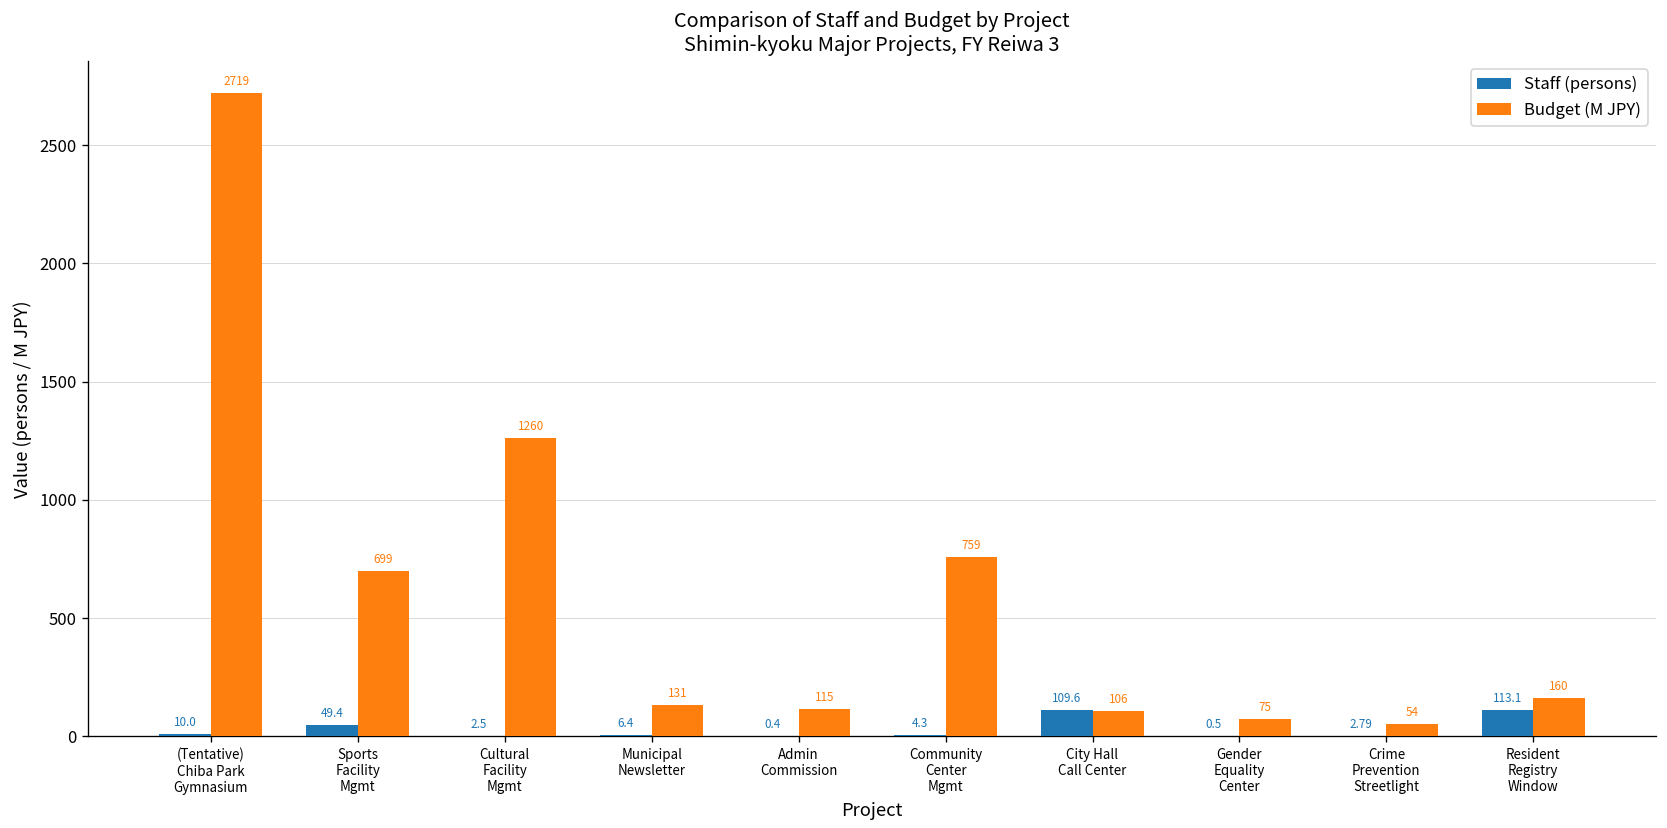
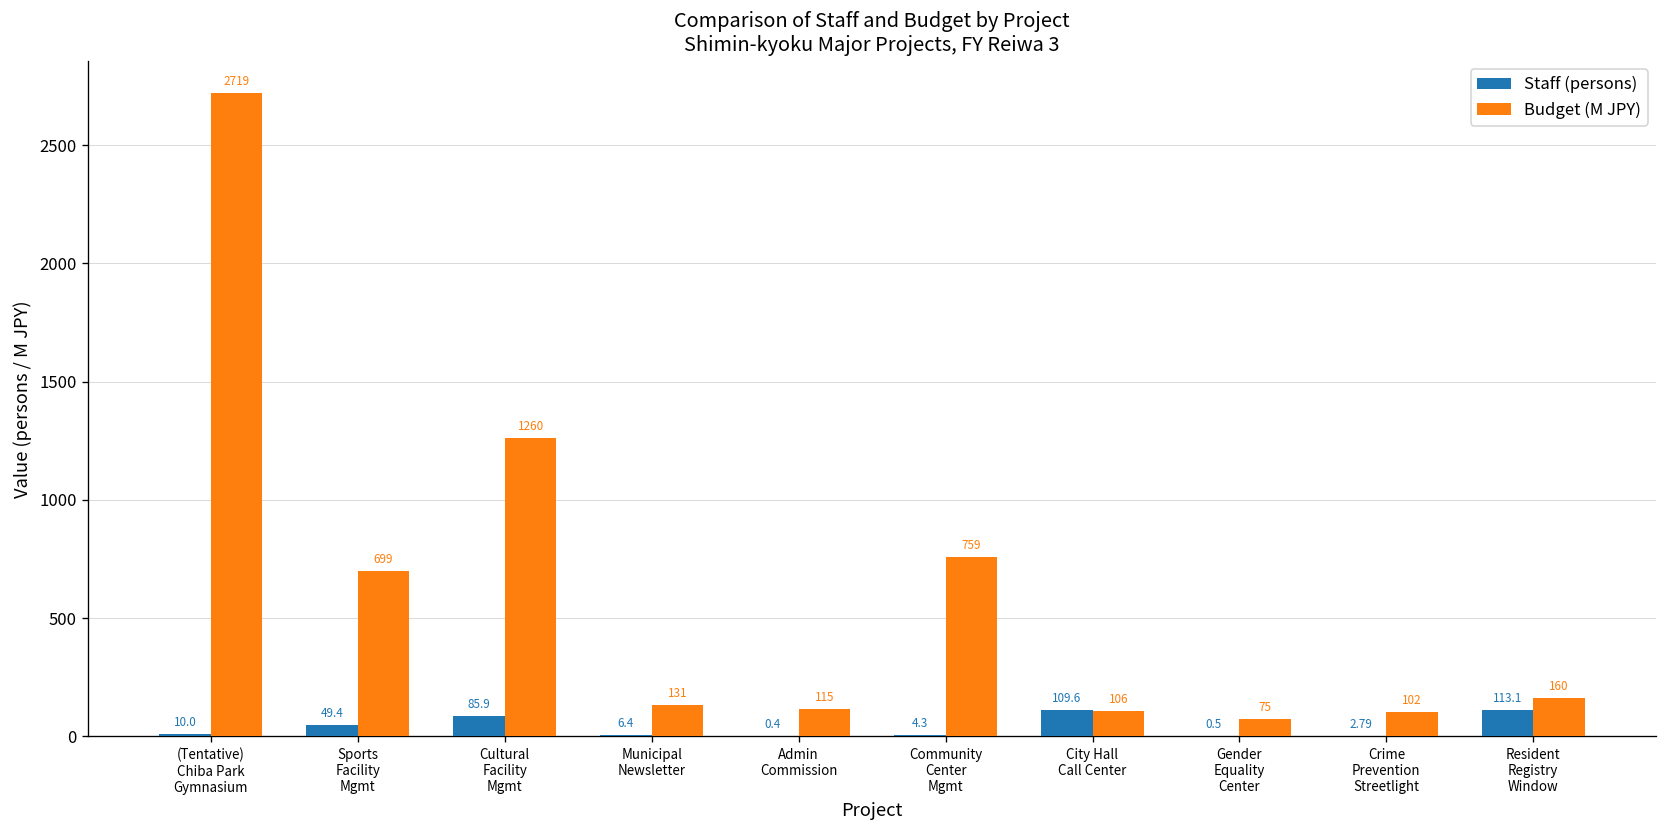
Staff (persons), Cultural Facility Mgmt: 2.5 -> 85.9
Budget (M JPY), Crime Prevention Streetlight: 54 -> 102
